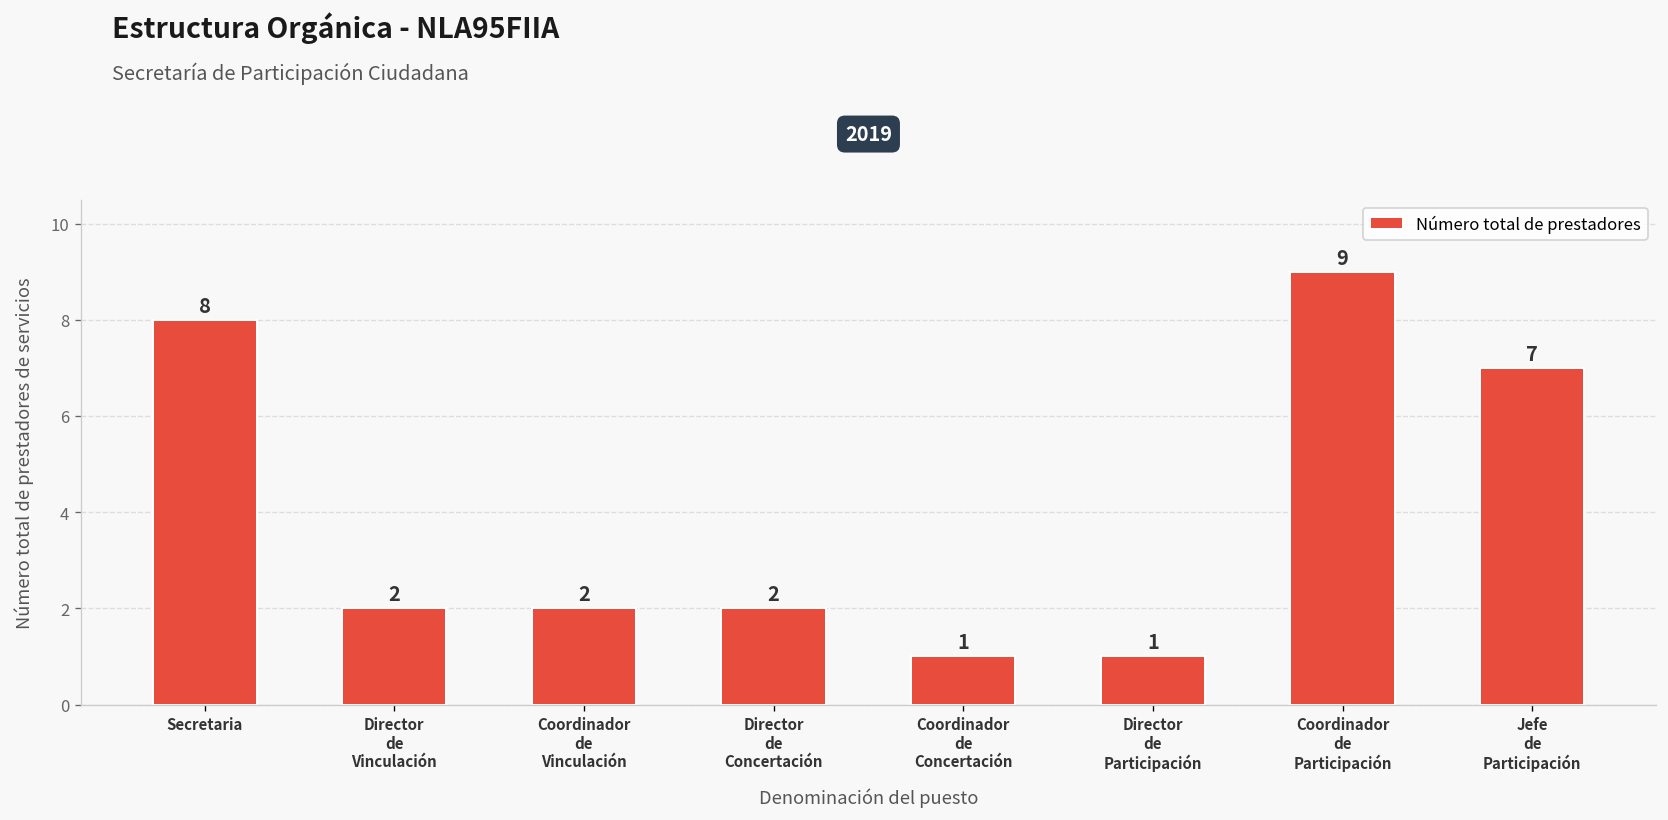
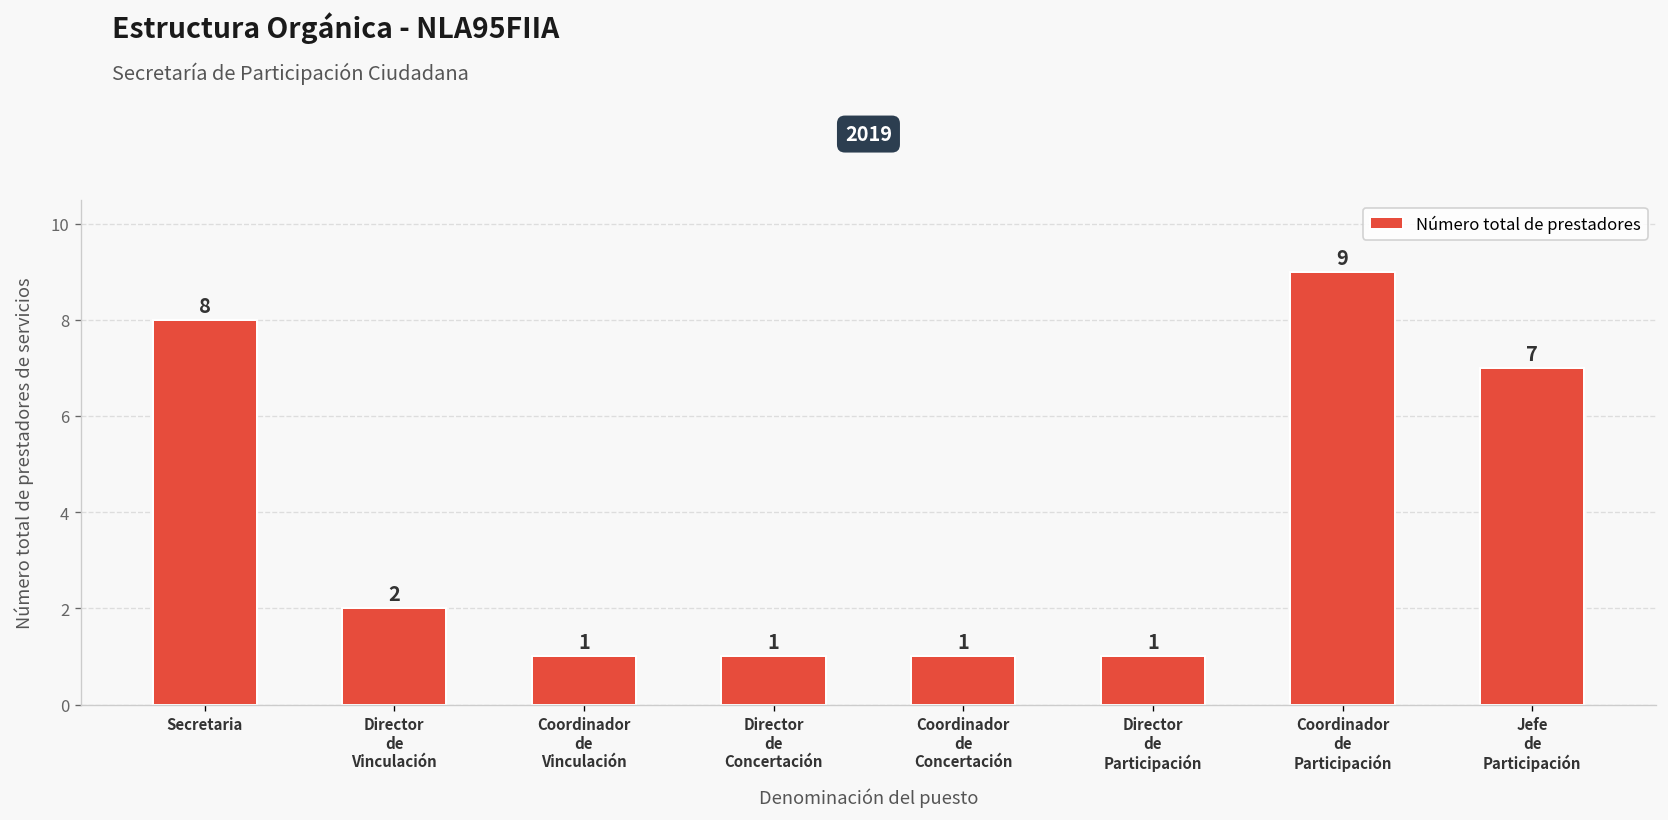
Coordinador de Vinculación: 2 -> 1
Director de Concertación: 2 -> 1
